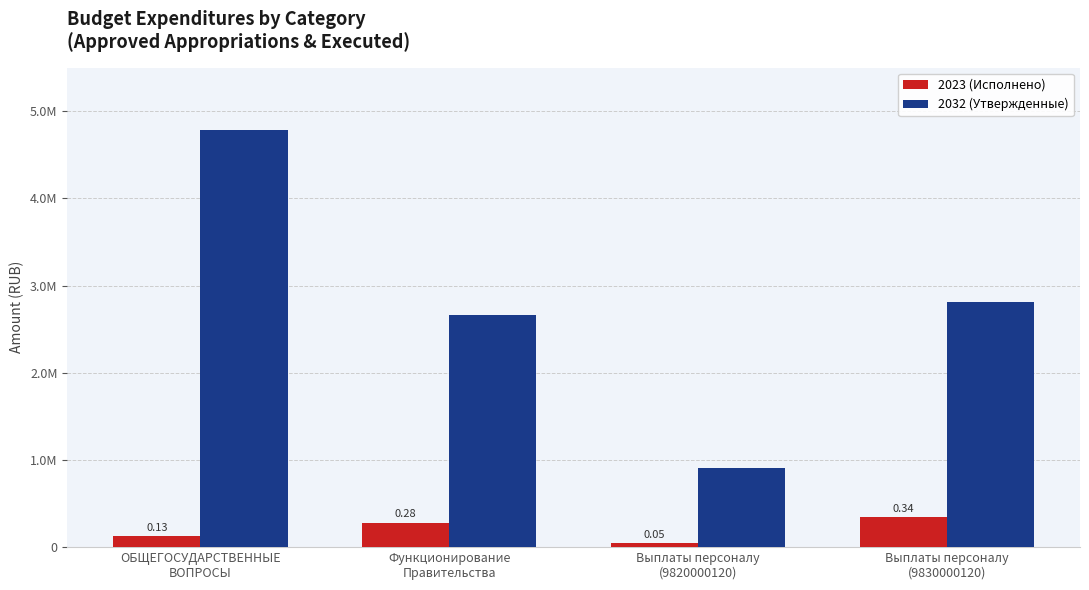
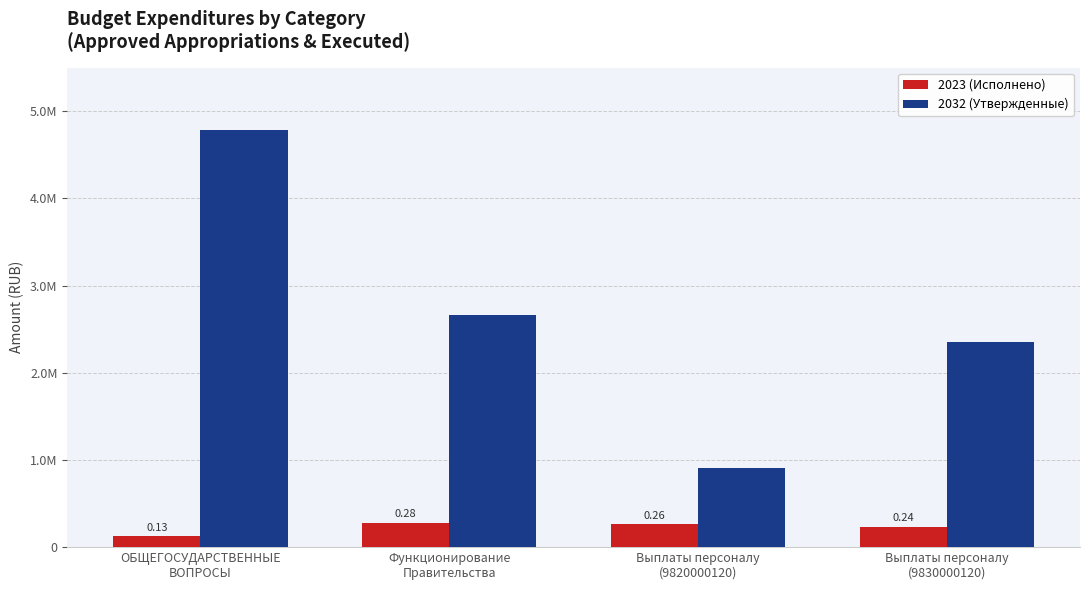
2023 (Исполнено), Выплаты персоналу (9820000120): 0.05 -> 0.26
2023 (Исполнено), Выплаты персоналу (9830000120): 0.34 -> 0.24
2032 (Утвержденные), Выплаты персоналу (9830000120): 2800000 -> 2400000
